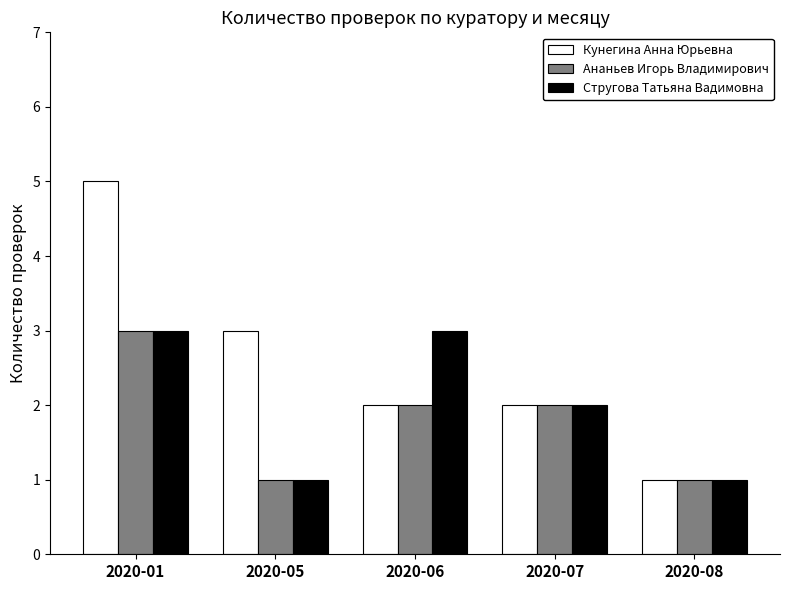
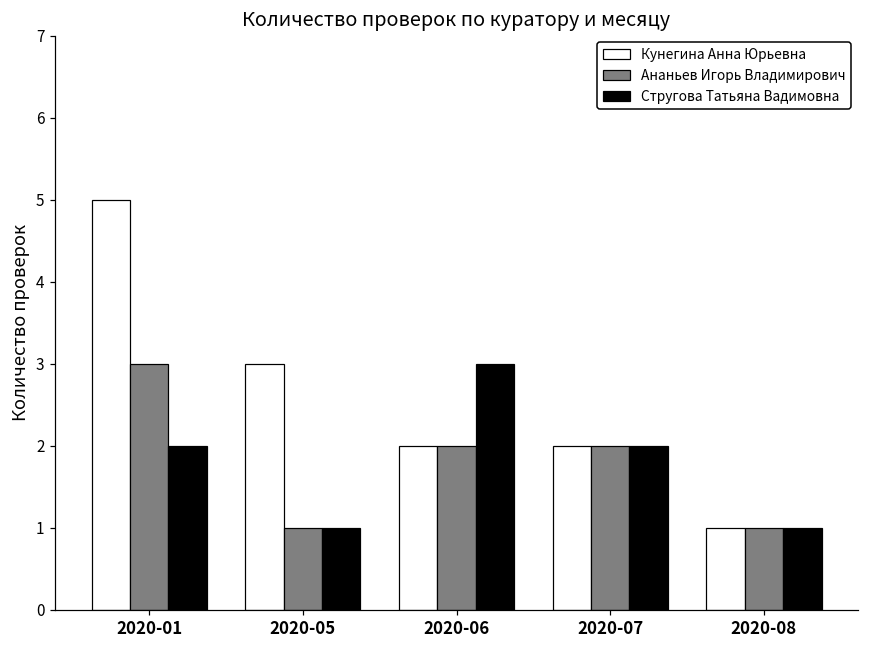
Стругова Татьяна Вадимовна, 2020-01: 3 -> 2
